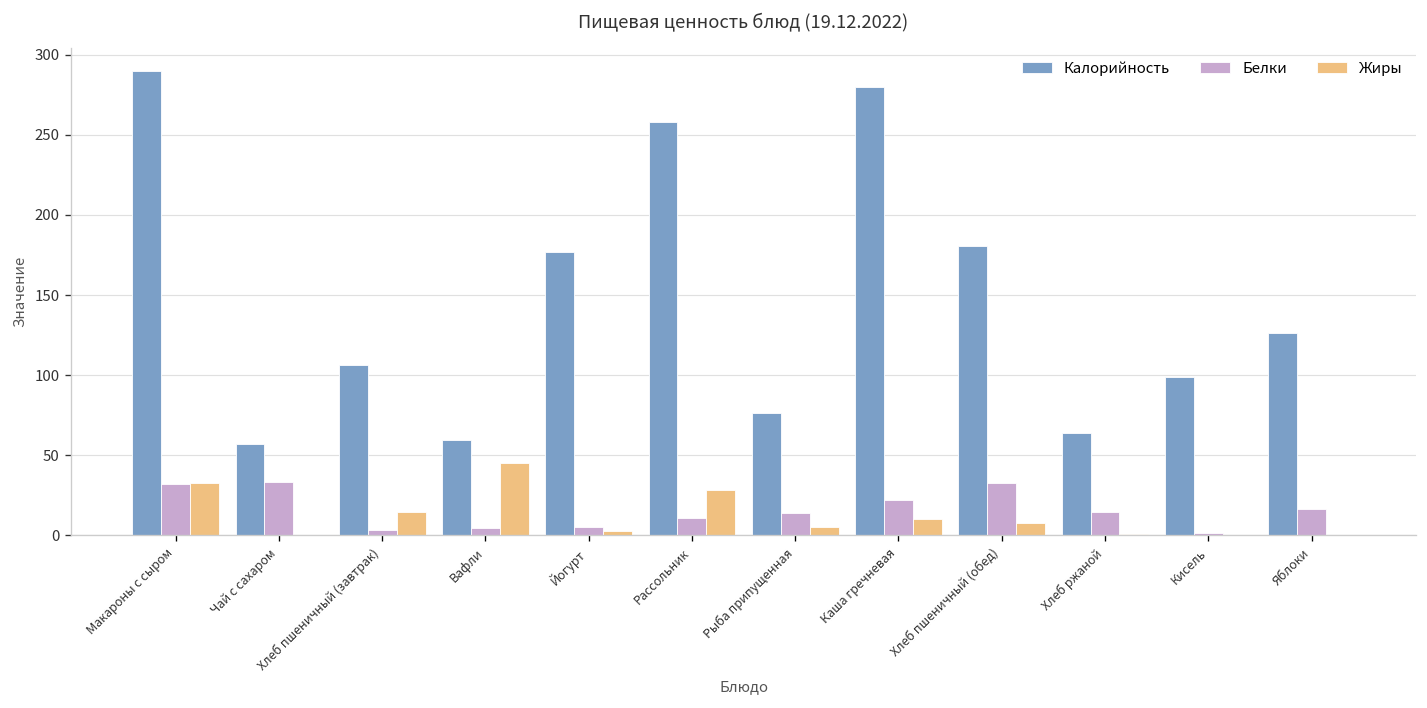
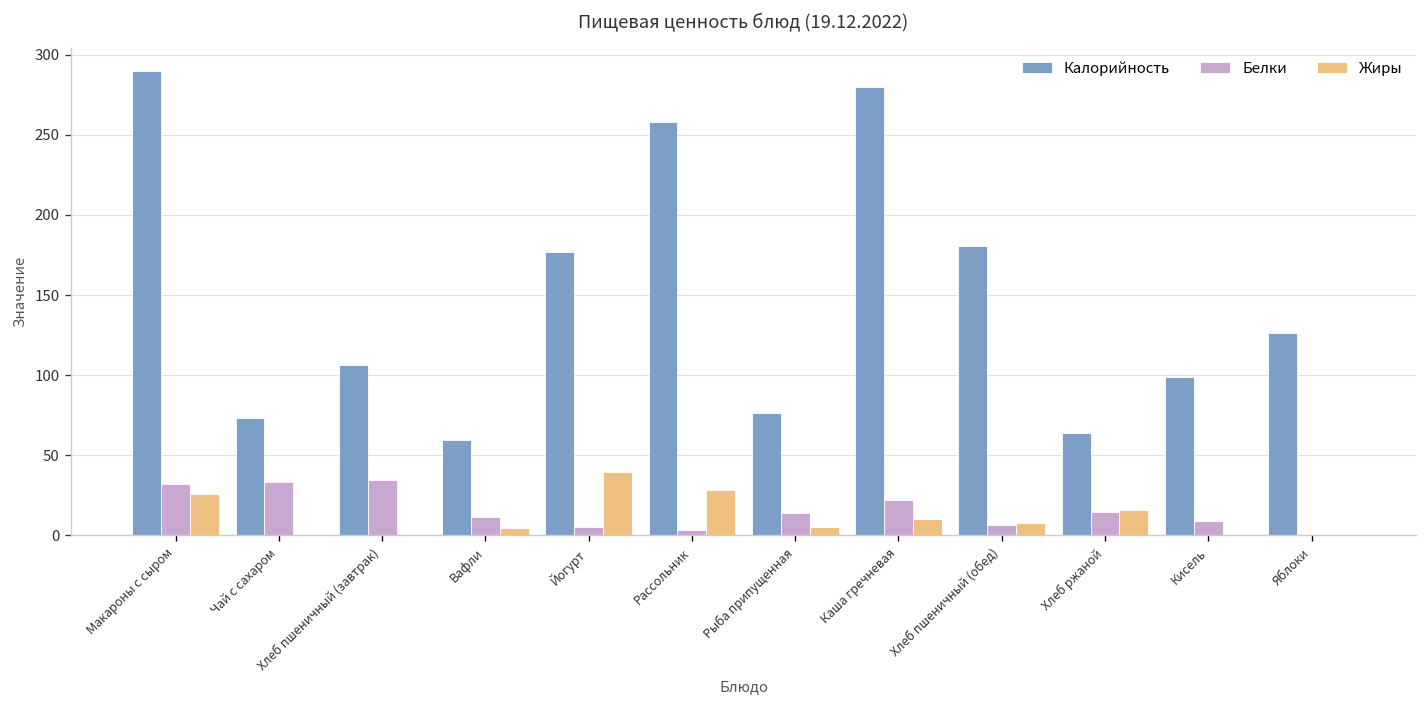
Жиры, Макароны с сыром: 33 -> 26
Калорийность, Чай с сахаром: 57 -> 73
Белки, Хлеб пшеничный (завтрак): 4 -> 35
Жиры, Хлеб пшеничный (завтрак): 14 -> 0
Белки, Вафли: 5 -> 11
Жиры, Вафли: 45 -> 5
Жиры, Йогурт: 2 -> 39
Белки, Рассольник: 11 -> 3
Белки, Хлеб пшеничный (обед): 32 -> 6
Жиры, Хлеб ржаной: 0 -> 16
Белки, Кисель: 1 -> 9
Белки, Яблоки: 17 -> 1
